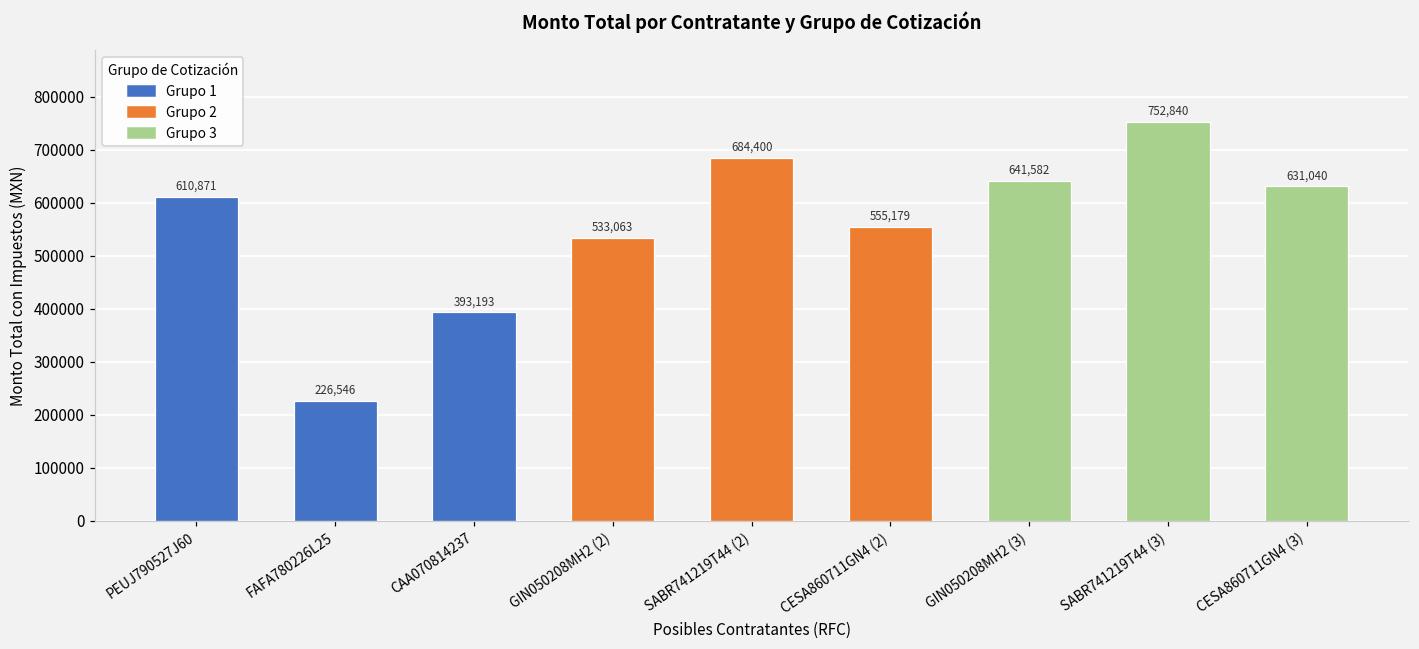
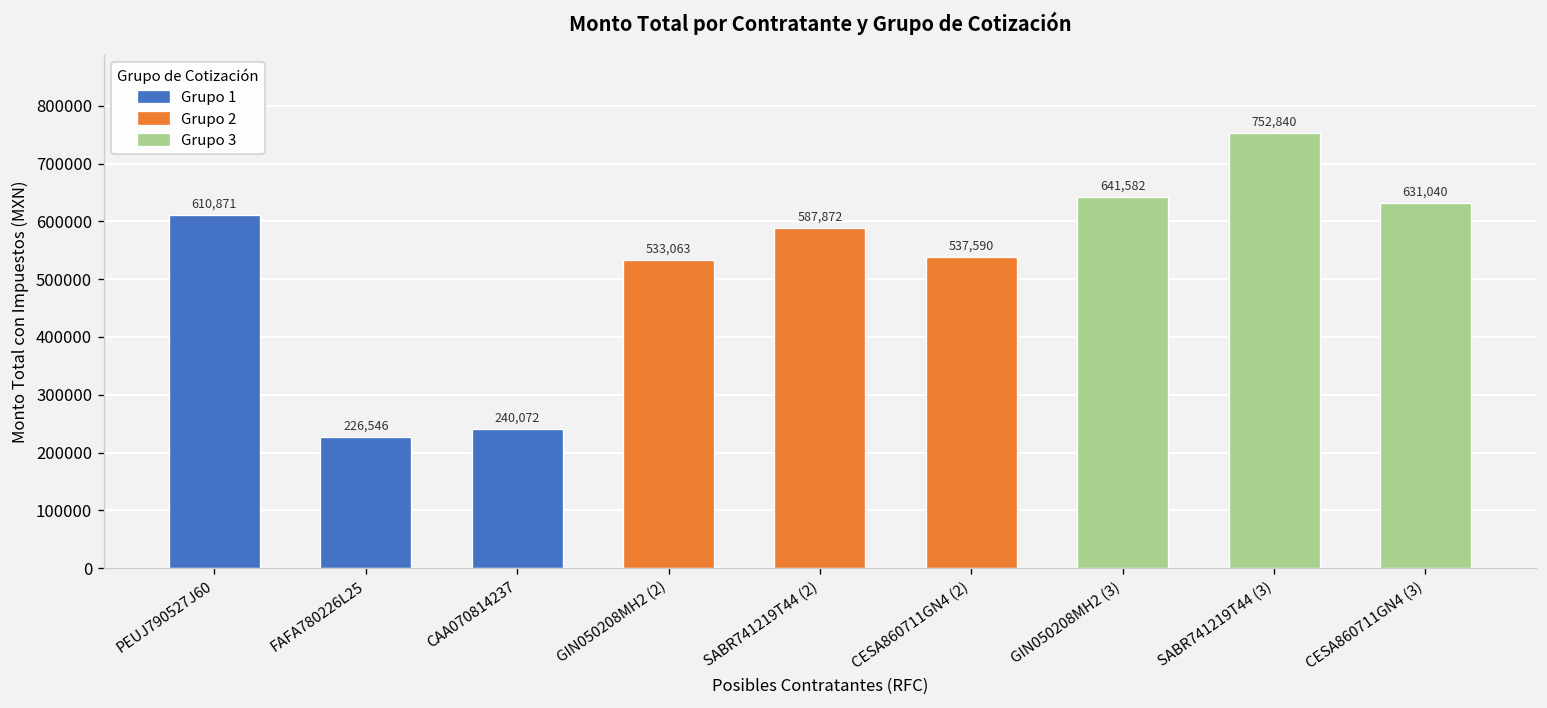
CAA070814237: 393,193 -> 240,072
SABR741219T44 (2): 684,400 -> 587,872
CESA860711GN4 (2): 555,179 -> 537,590
